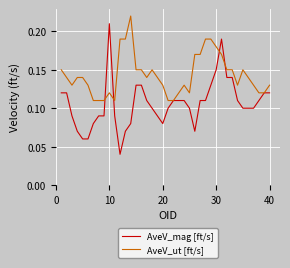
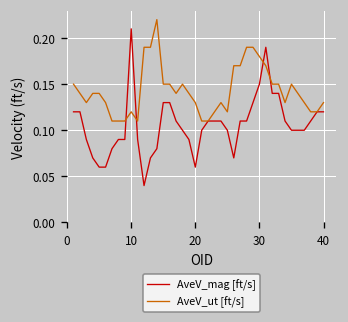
AveV_mag [ft/s], 20: 0.08 -> 0.06
